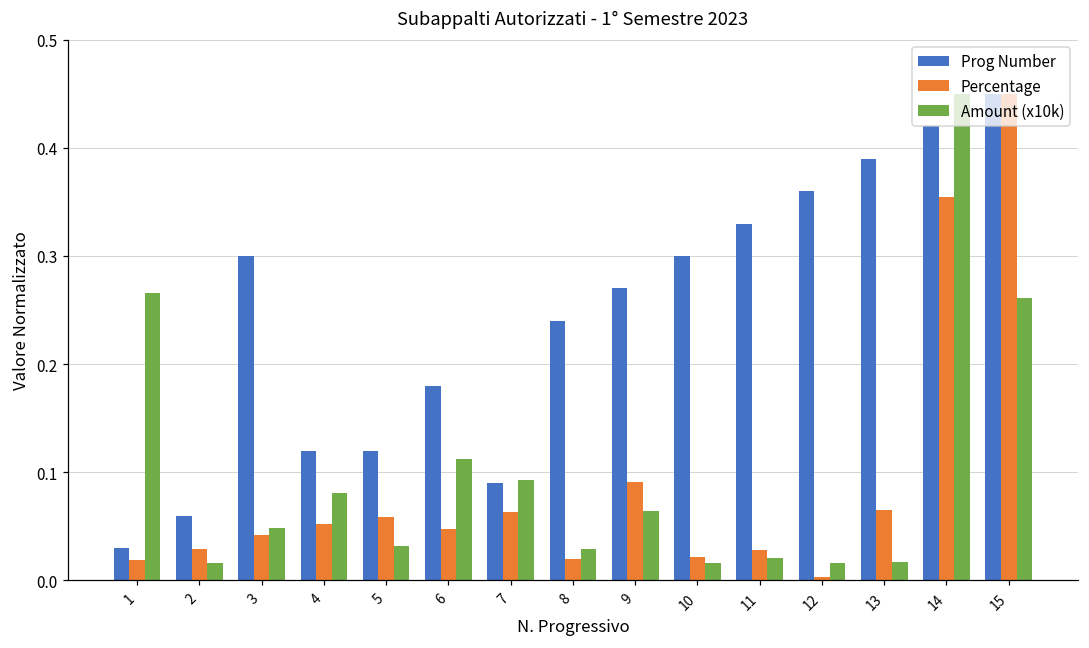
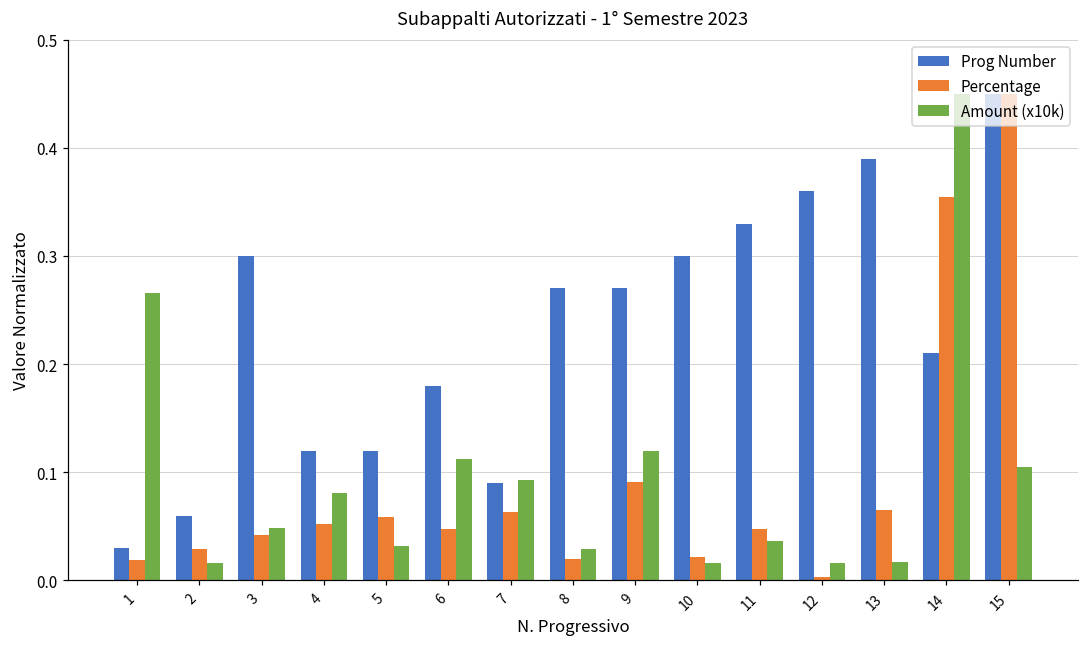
Prog Number, 8: 0.24 -> 0.27
Amount (x10k), 9: 0.06 -> 0.12
Percentage, 11: 0.03 -> 0.05
Amount (x10k), 11: 0.02 -> 0.04
Prog Number, 14: 0.42 -> 0.21
Amount (x10k), 15: 0.26 -> 0.10
